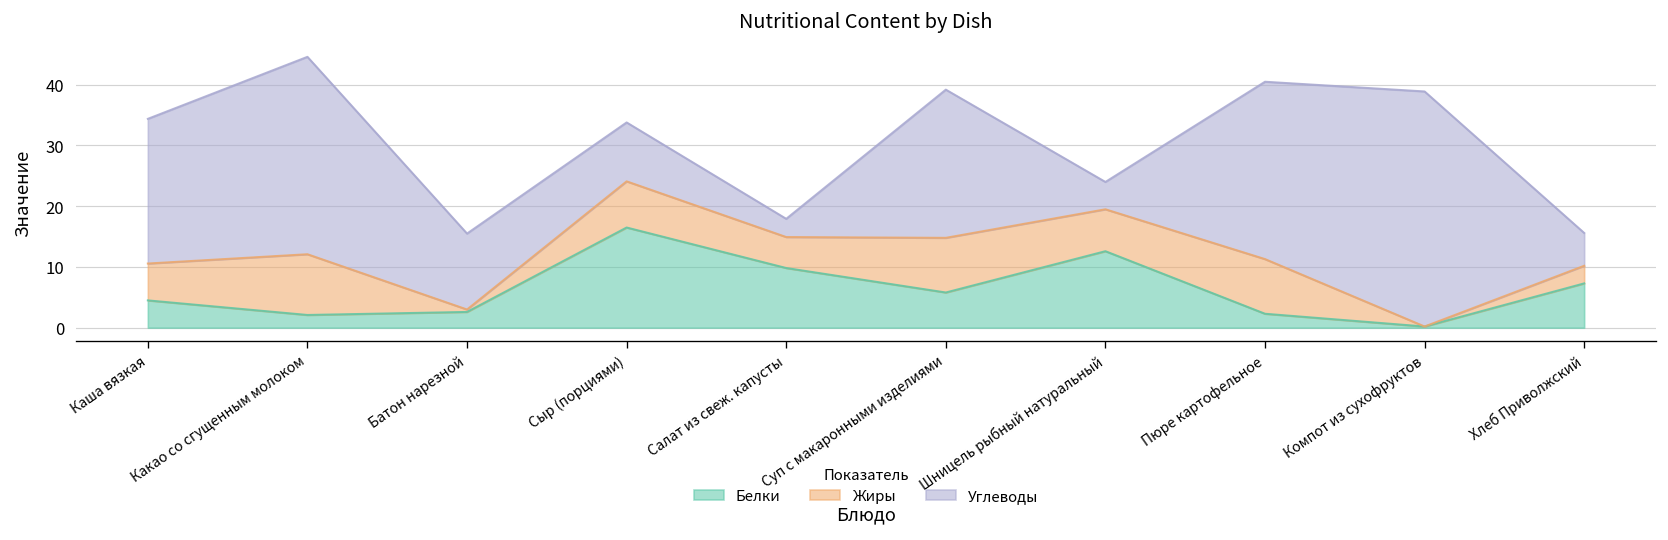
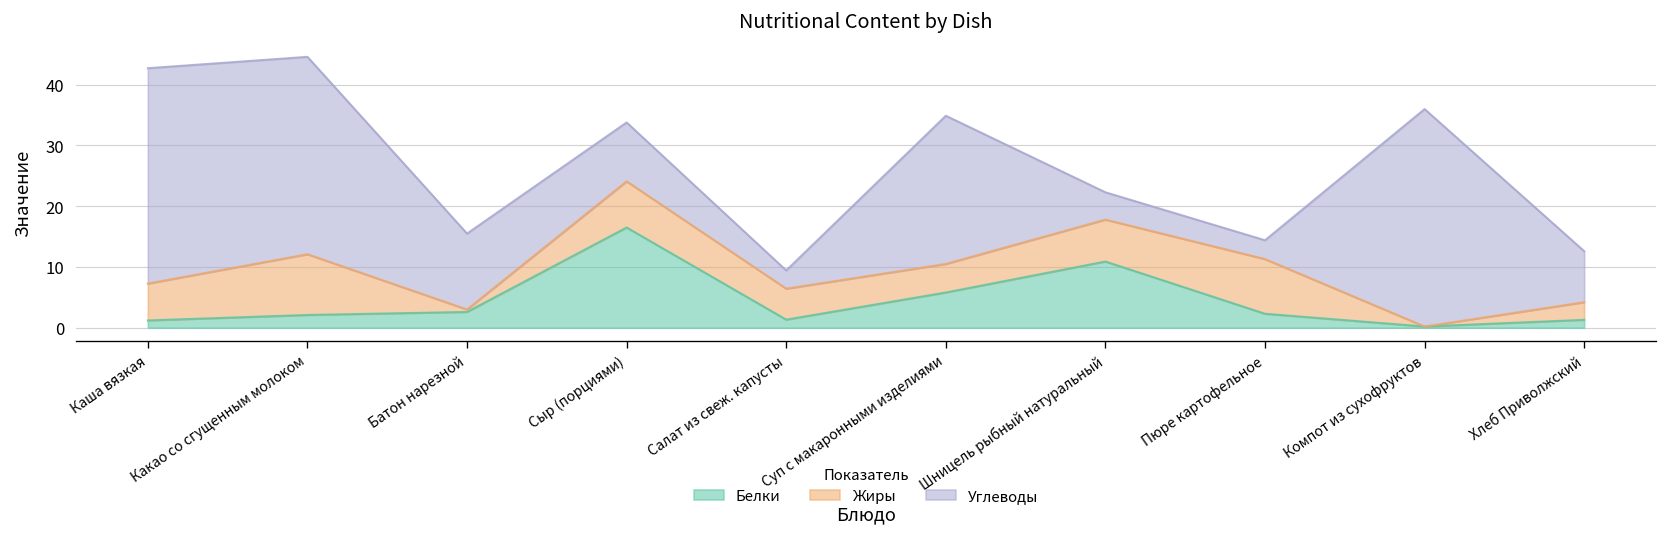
Белки, Каша вязкая: 5 -> 1
Углеводы, Каша вязкая: 24 -> 35
Белки, Салат из свеж. капусты: 10 -> 1
Жиры, Суп с макаронными изделиями: 9 -> 5
Белки, Шницель рыбный натуральный: 13 -> 11
Углеводы, Пюре картофельное: 29 -> 3
Углеводы, Компот из сухофруктов: 39 -> 36
Белки, Хлеб Приволжский: 7 -> 1
Углеводы, Хлеб Приволжский: 5 -> 8
